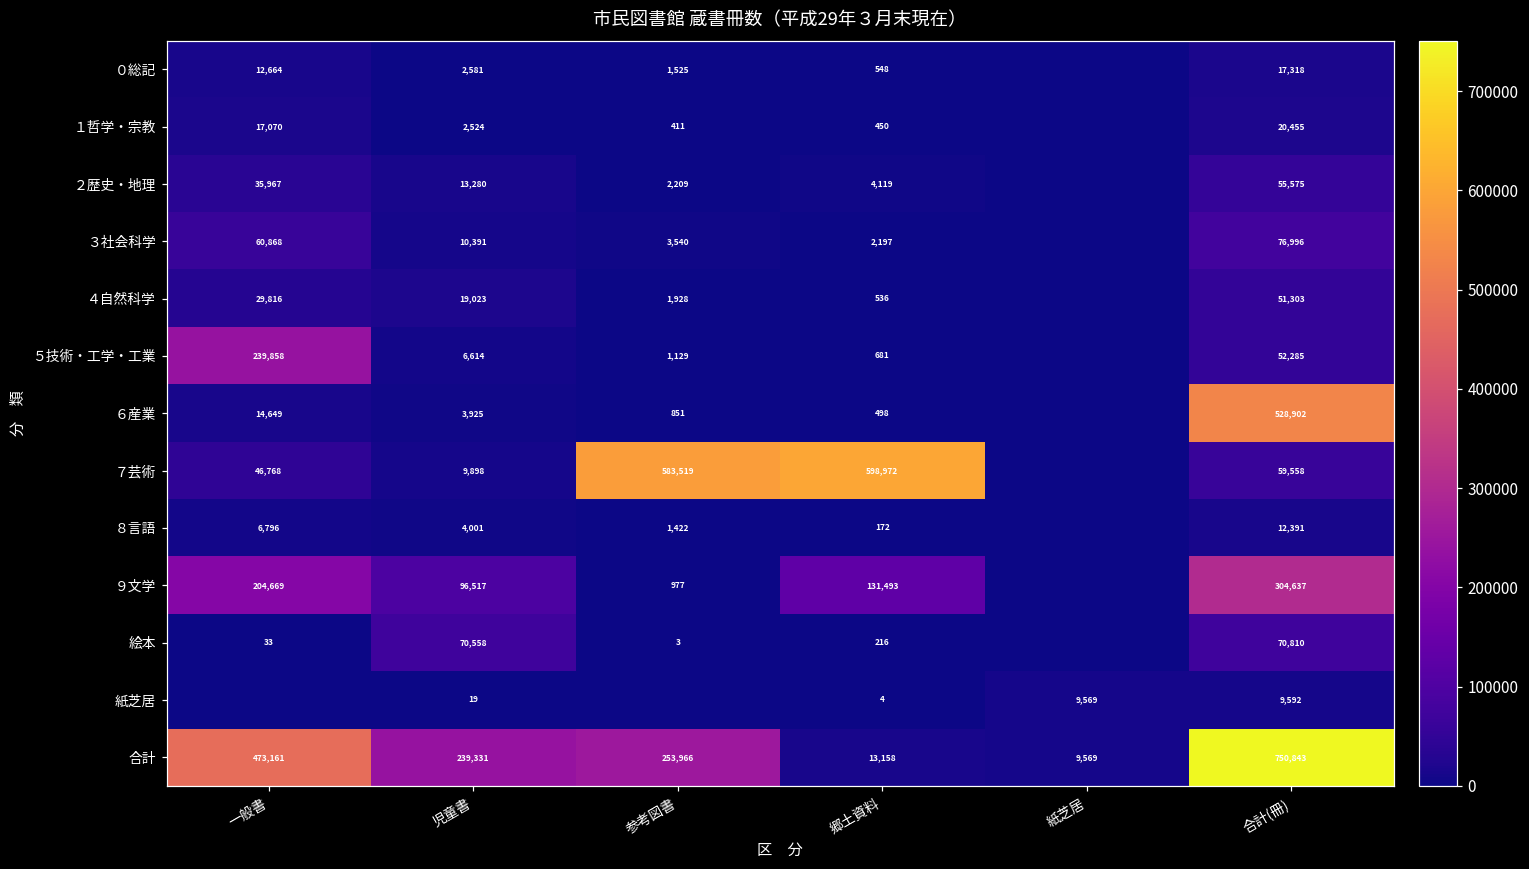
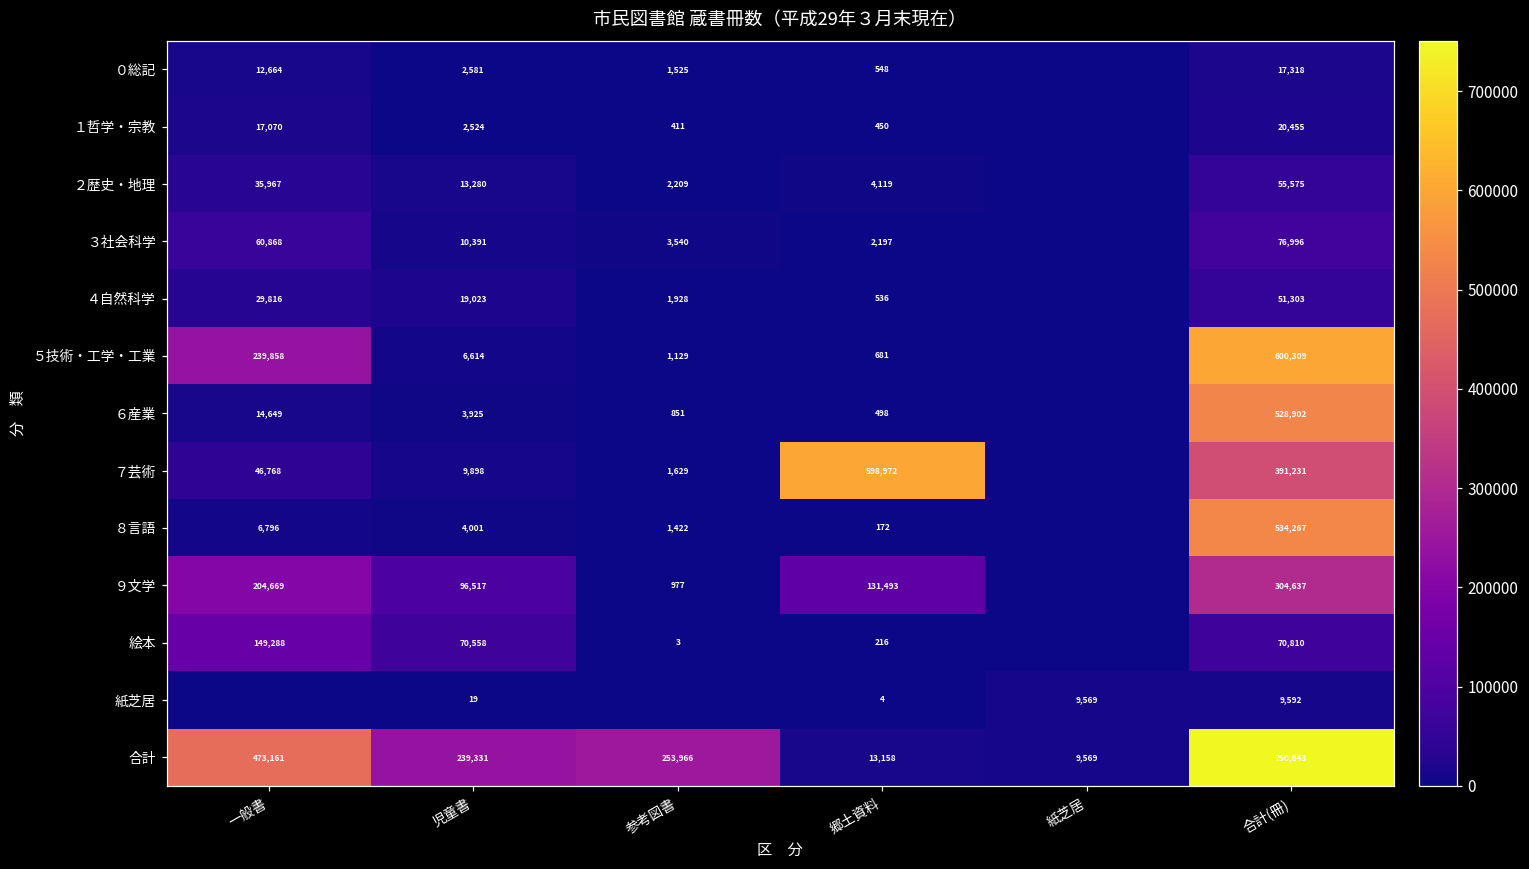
５技術・工学・工業, 合計(冊): 52,285 -> 600,309
７芸術, 参考図書: 583,519 -> 1,629
７芸術, 合計(冊): 59,558 -> 391,231
８言語, 合計(冊): 12,391 -> 534,267
絵本, 一般書: 33 -> 149,288
